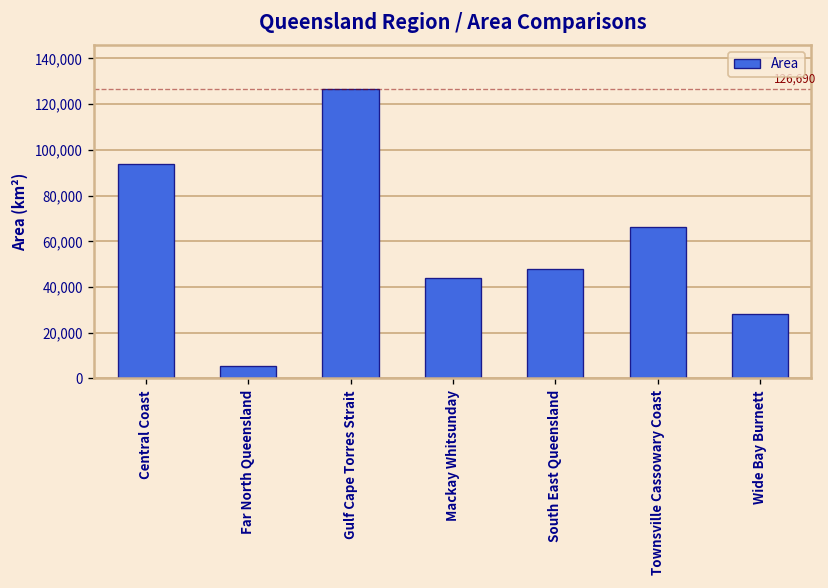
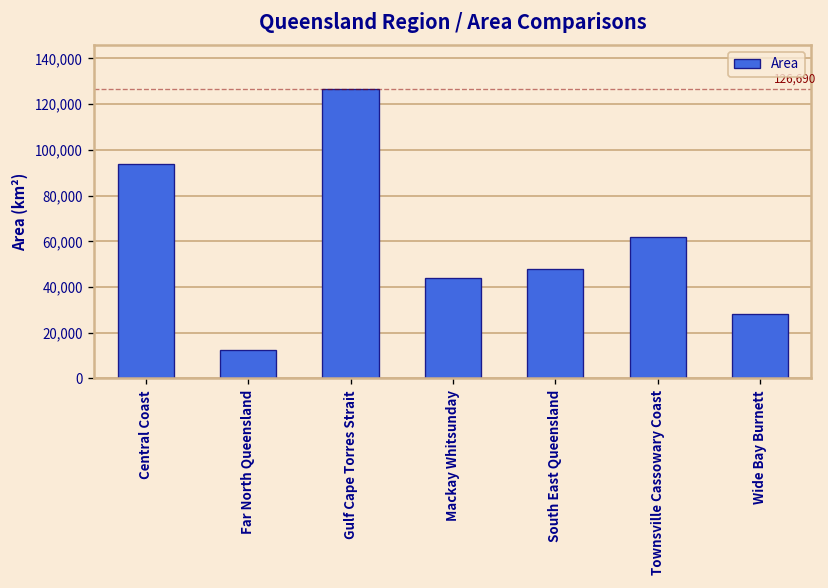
Far North Queensland: 5,000 -> 13,000
Townsville Cassowary Coast: 66,000 -> 62,000
